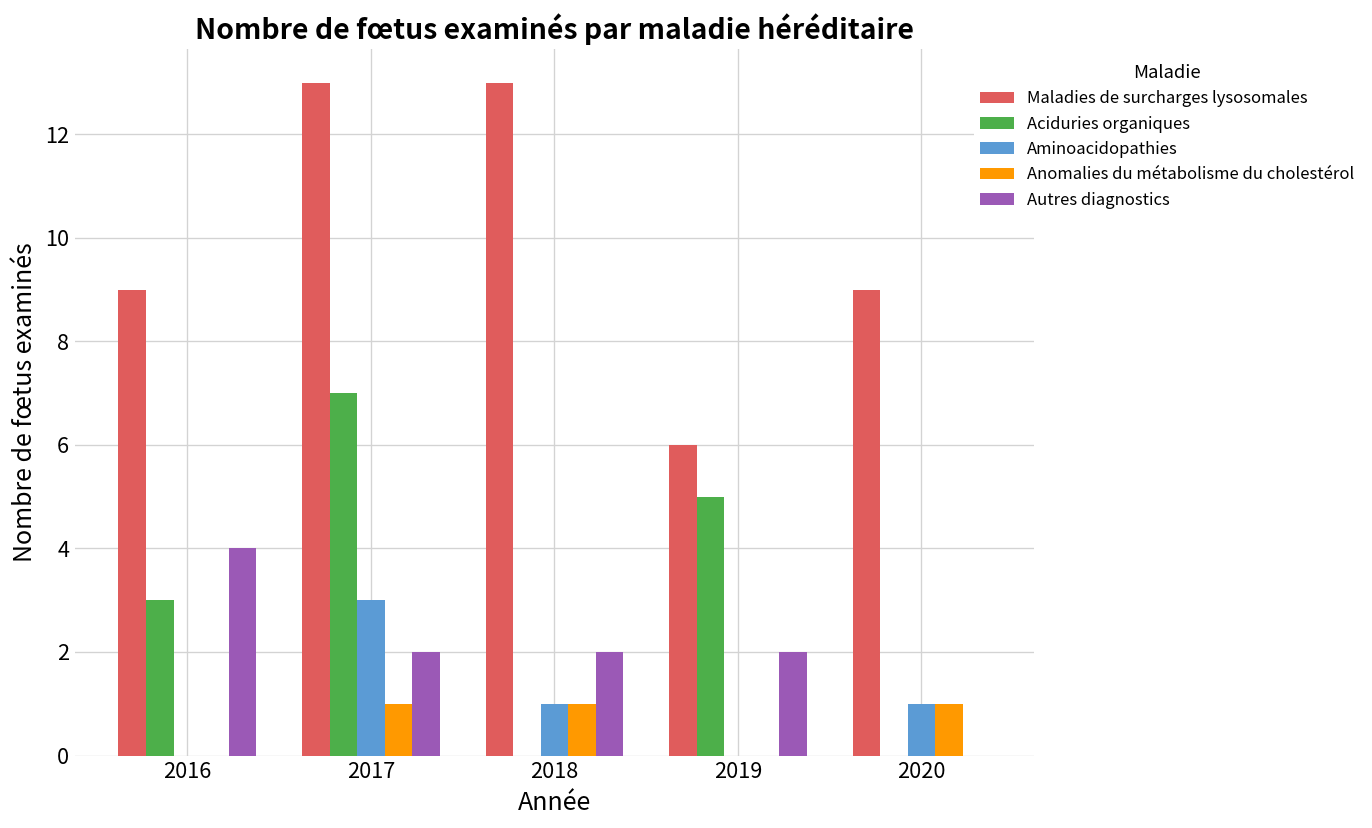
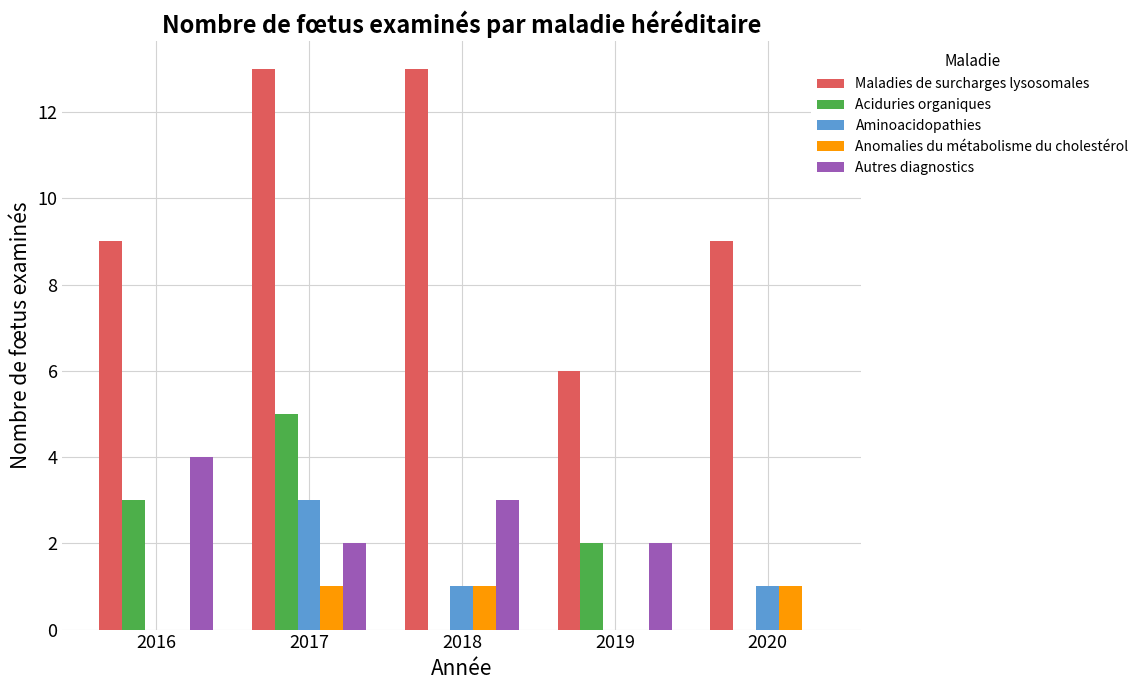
Aciduries organiques, 2017: 7 -> 5
Autres diagnostics, 2018: 2 -> 3
Aciduries organiques, 2019: 5 -> 2
